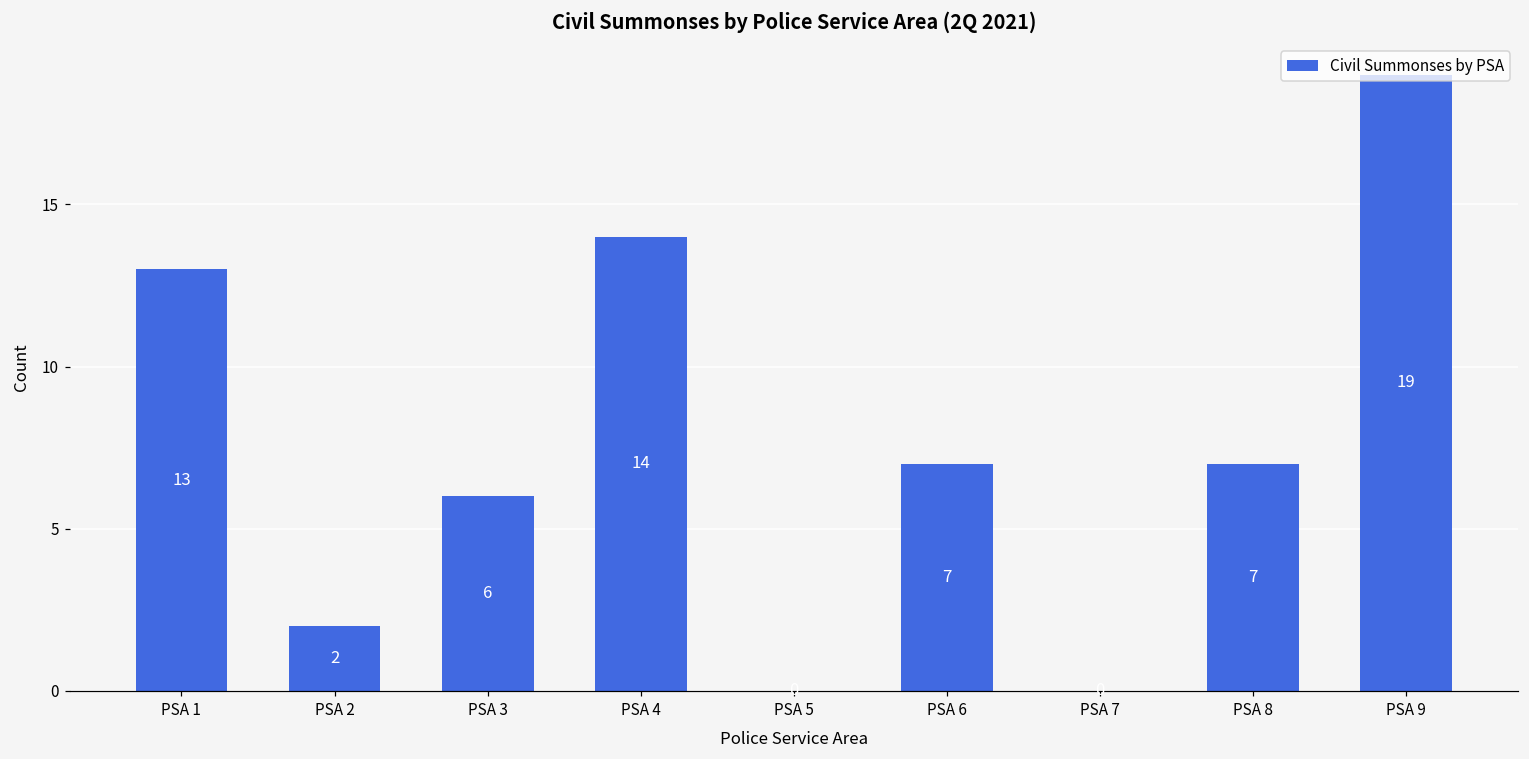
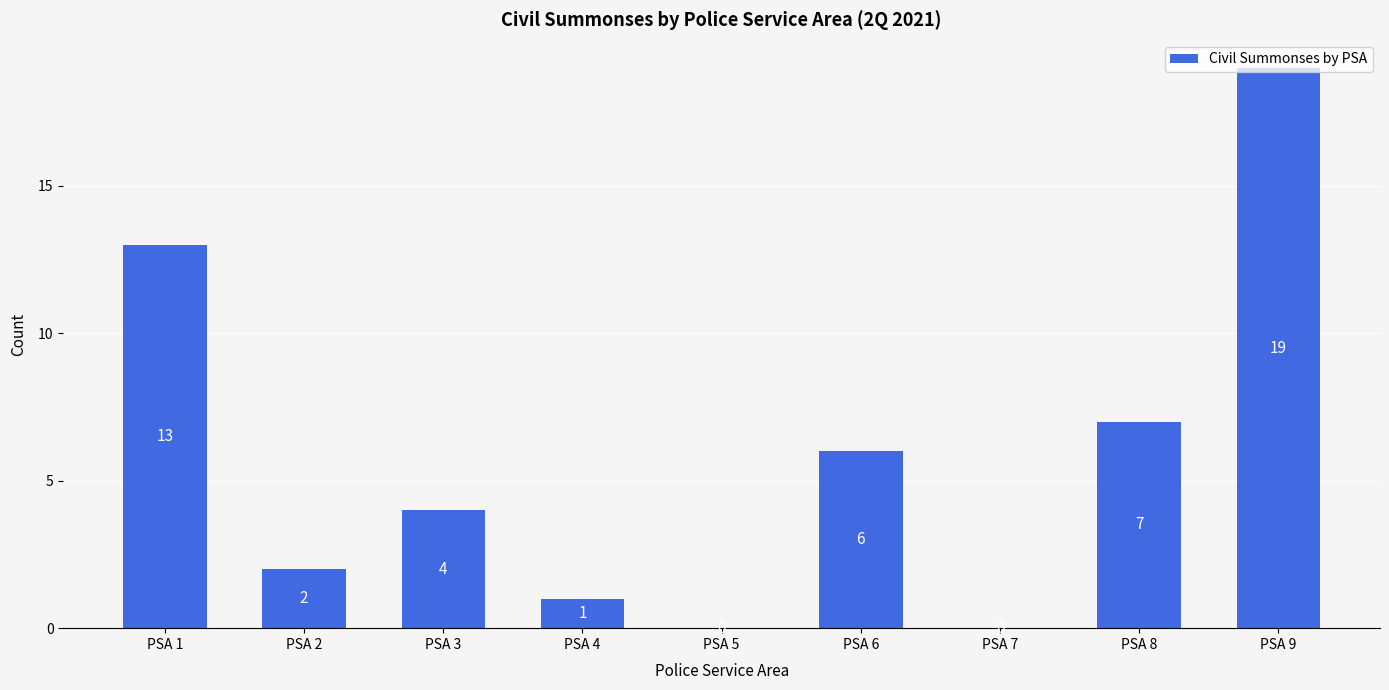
PSA 3: 6 -> 4
PSA 4: 14 -> 1
PSA 6: 7 -> 6
